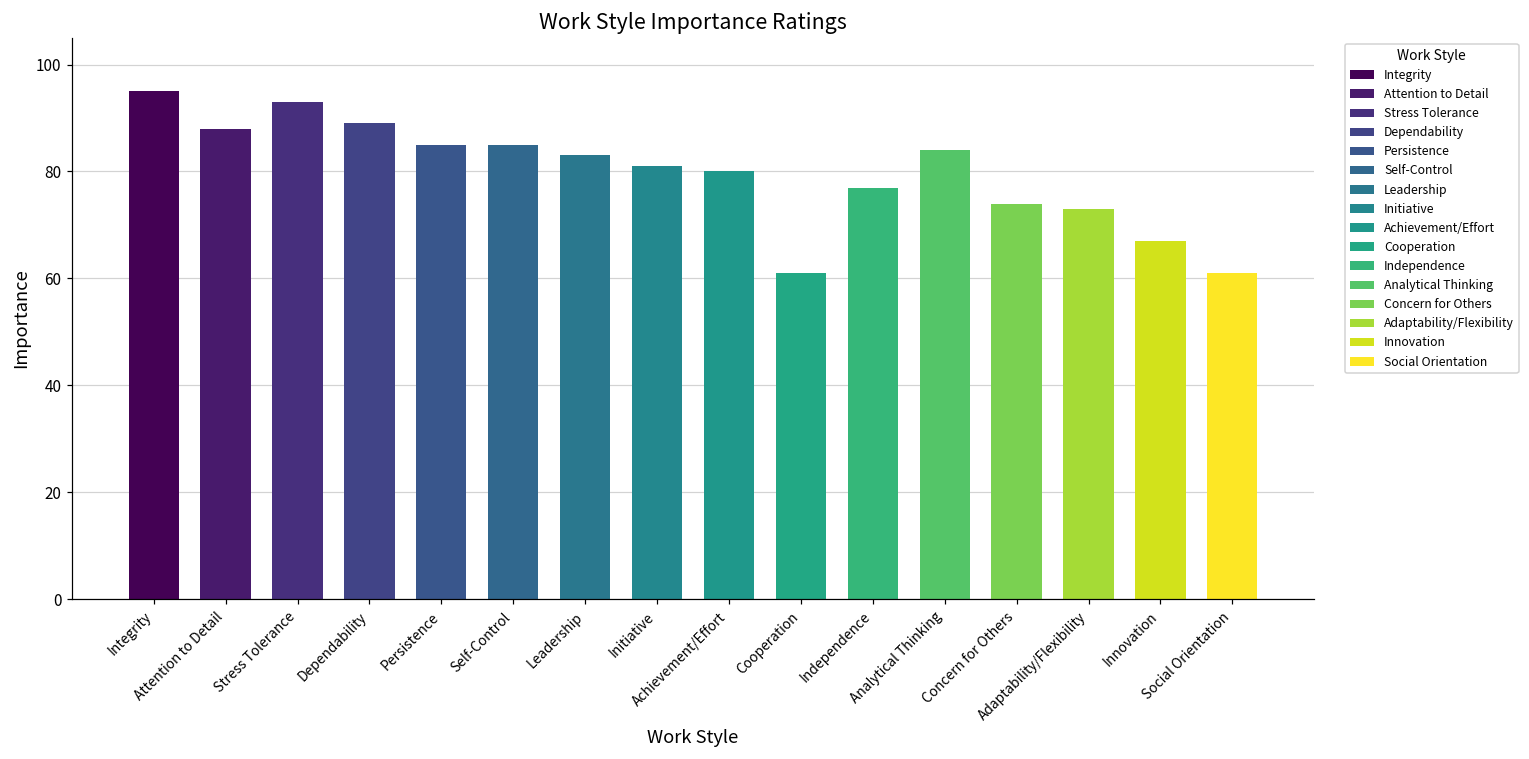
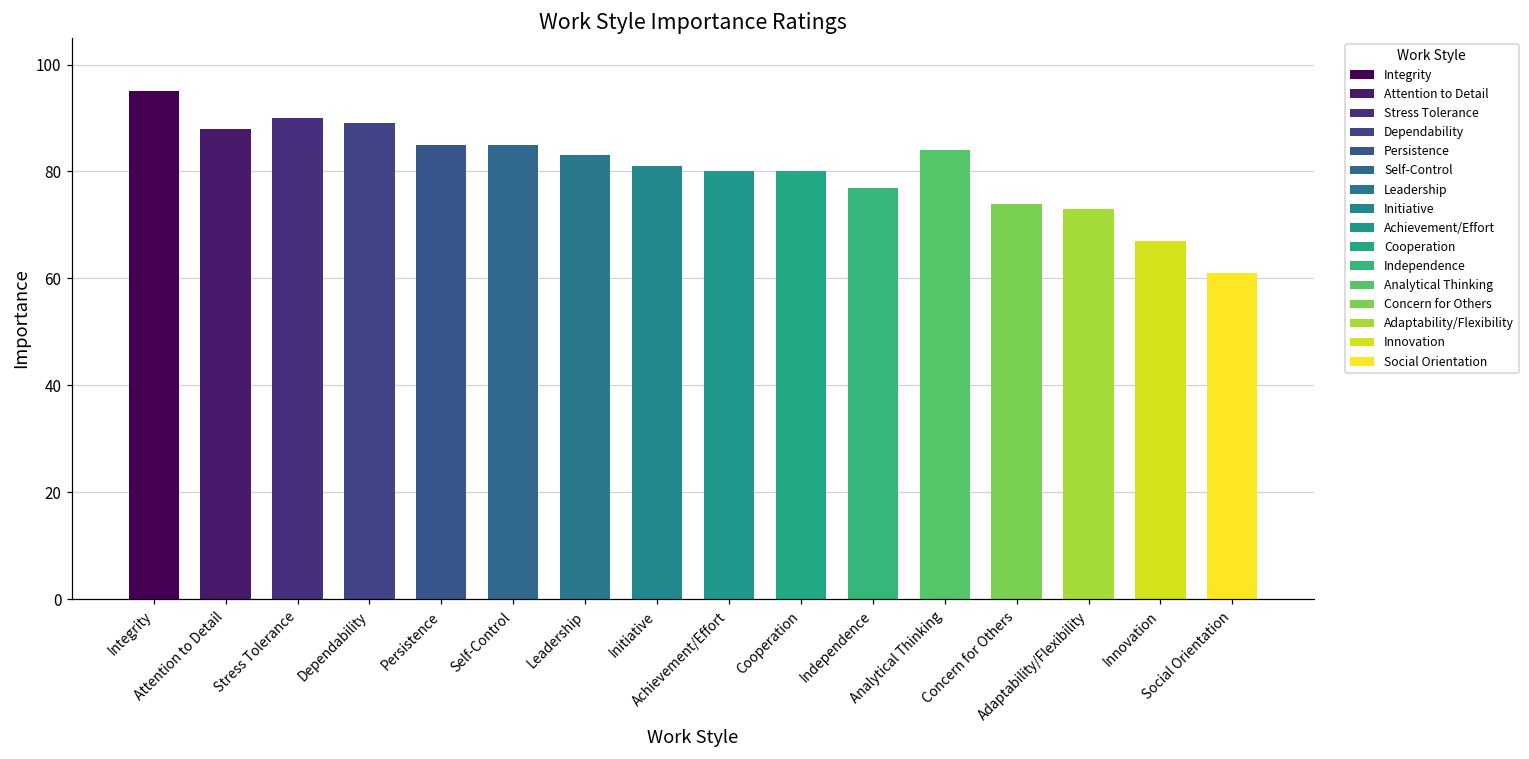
Stress Tolerance: 93 -> 90
Cooperation: 61 -> 80
